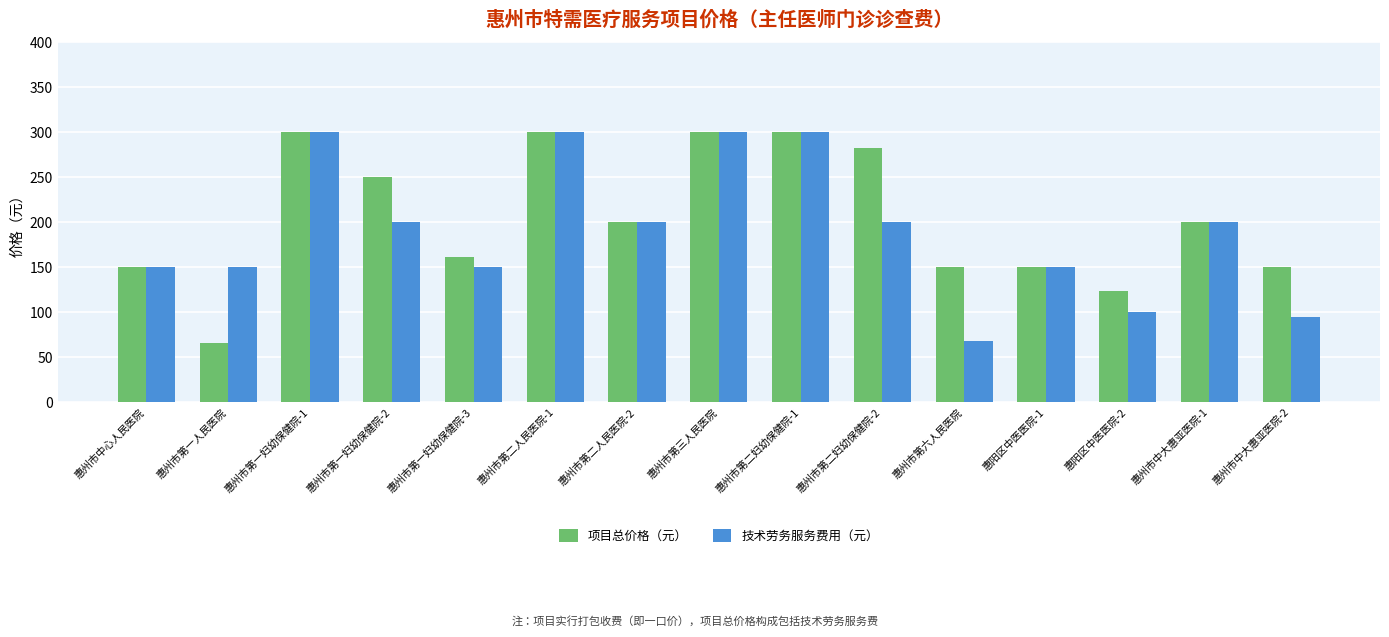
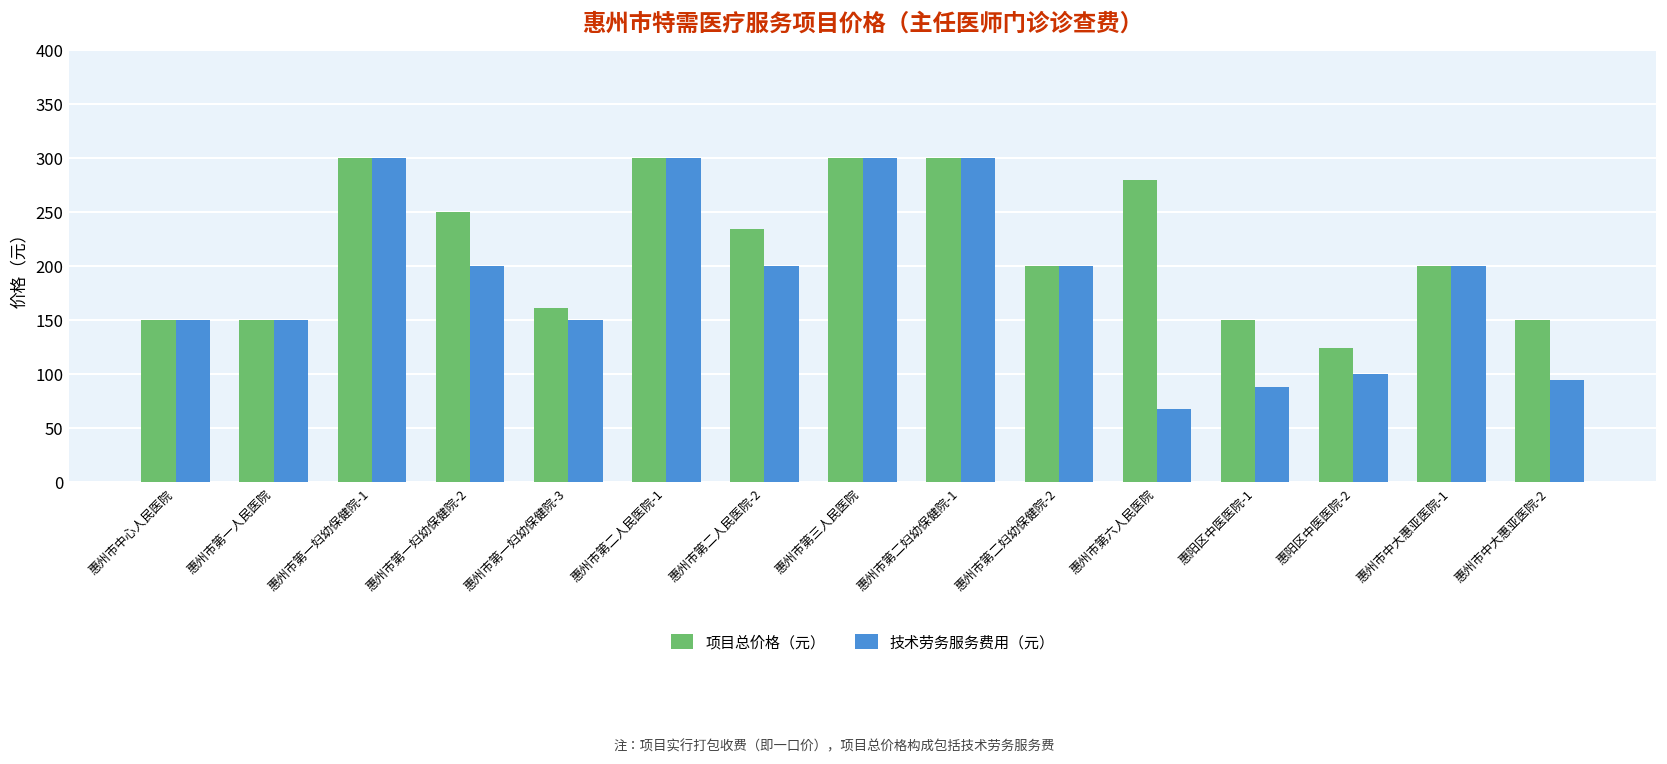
项目总价格（元）, 惠州市第一人民医院: 70 -> 150
项目总价格（元）, 惠州市第二人民医院-2: 200 -> 240
项目总价格（元）, 惠州市第二妇幼保健院-2: 280 -> 200
项目总价格（元）, 惠州市第六人民医院: 150 -> 280
技术劳务服务费用（元）, 惠阳区中医医院-1: 150 -> 90
